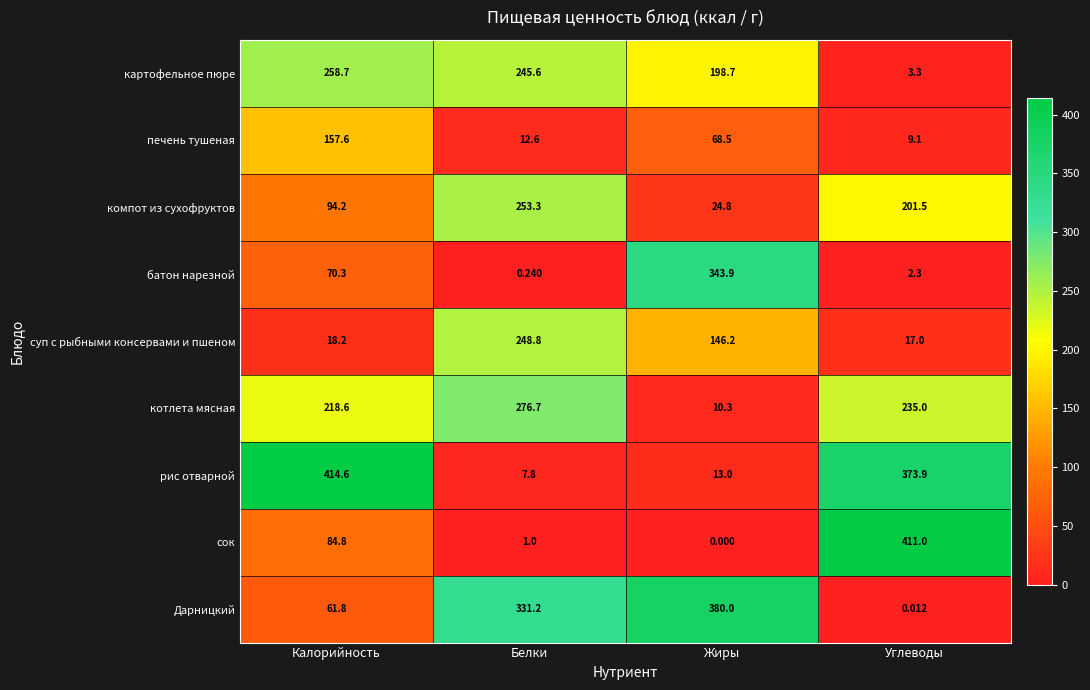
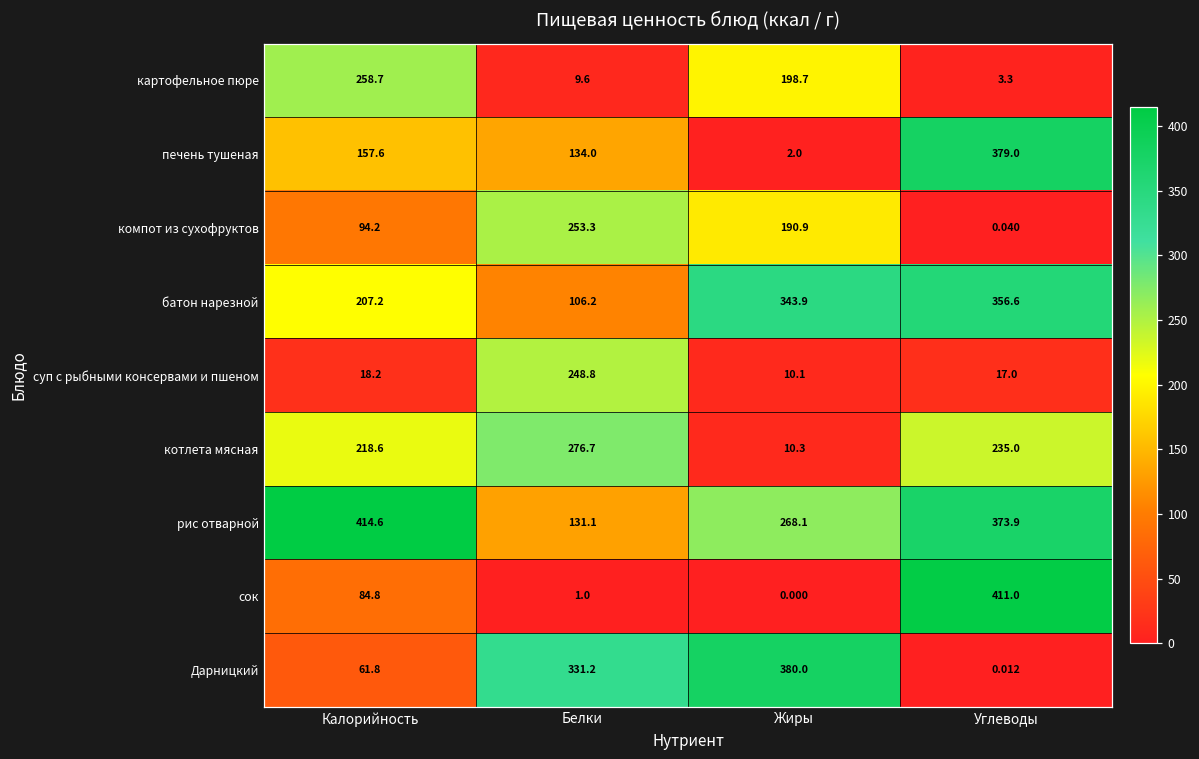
картофельное пюре, Белки: 245.6 -> 9.6
печень тушеная, Белки: 12.6 -> 134.0
печень тушеная, Жиры: 68.5 -> 2.0
печень тушеная, Углеводы: 9.1 -> 379.0
компот из сухофруктов, Жиры: 24.8 -> 190.9
компот из сухофруктов, Углеводы: 201.5 -> 0.040
батон нарезной, Калорийность: 70.3 -> 207.2
батон нарезной, Белки: 0.240 -> 106.2
батон нарезной, Углеводы: 2.3 -> 356.6
суп с рыбными консервами и пшеном, Жиры: 146.2 -> 10.1
рис отварной, Белки: 7.8 -> 131.1
рис отварной, Жиры: 13.0 -> 268.1
